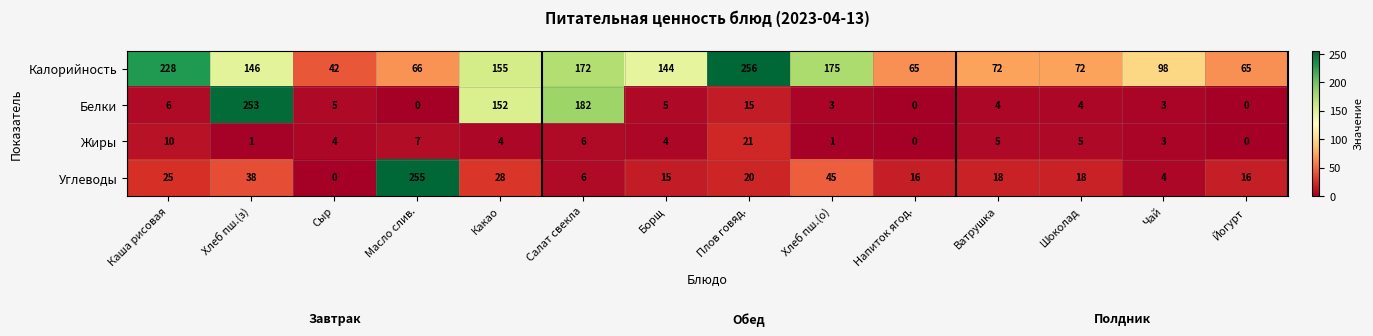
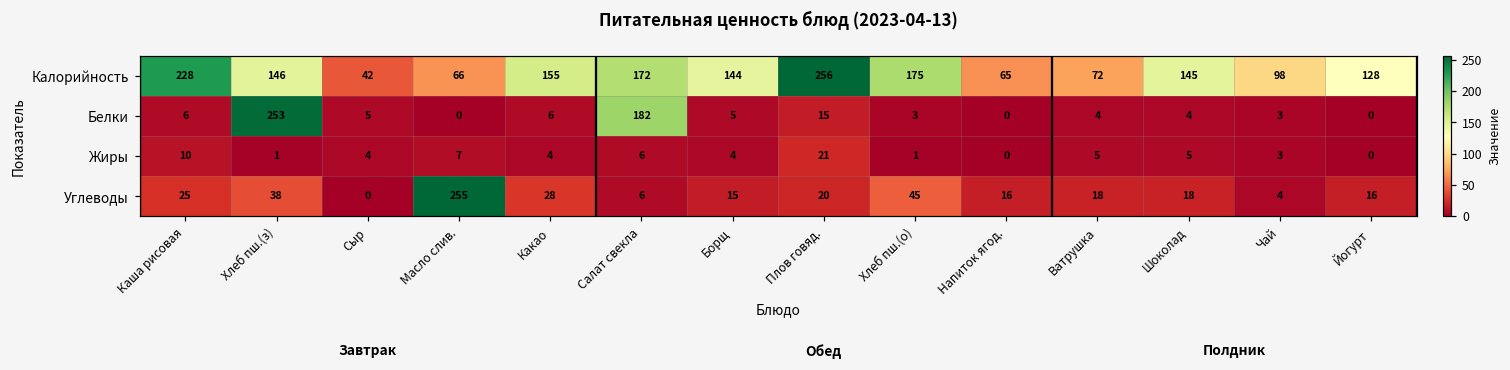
Калорийность, Шоколад: 72 -> 145
Калорийность, Йогурт: 65 -> 128
Белки, Какао: 152 -> 6
